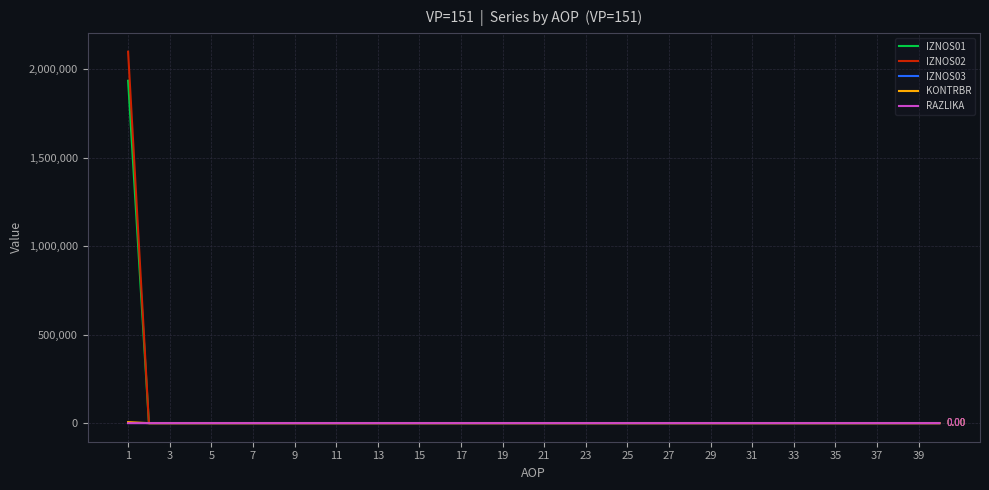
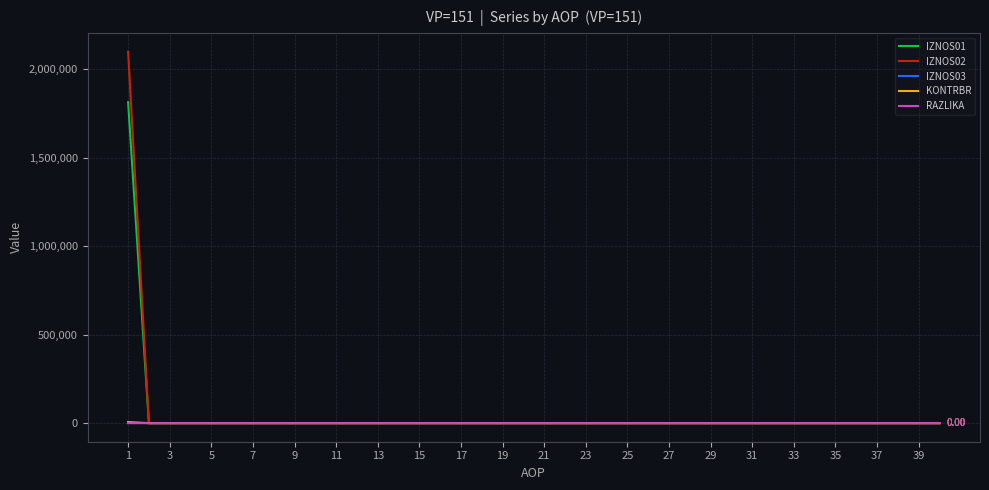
IZNOS01, 1: 1,930,000 -> 1,810,000
